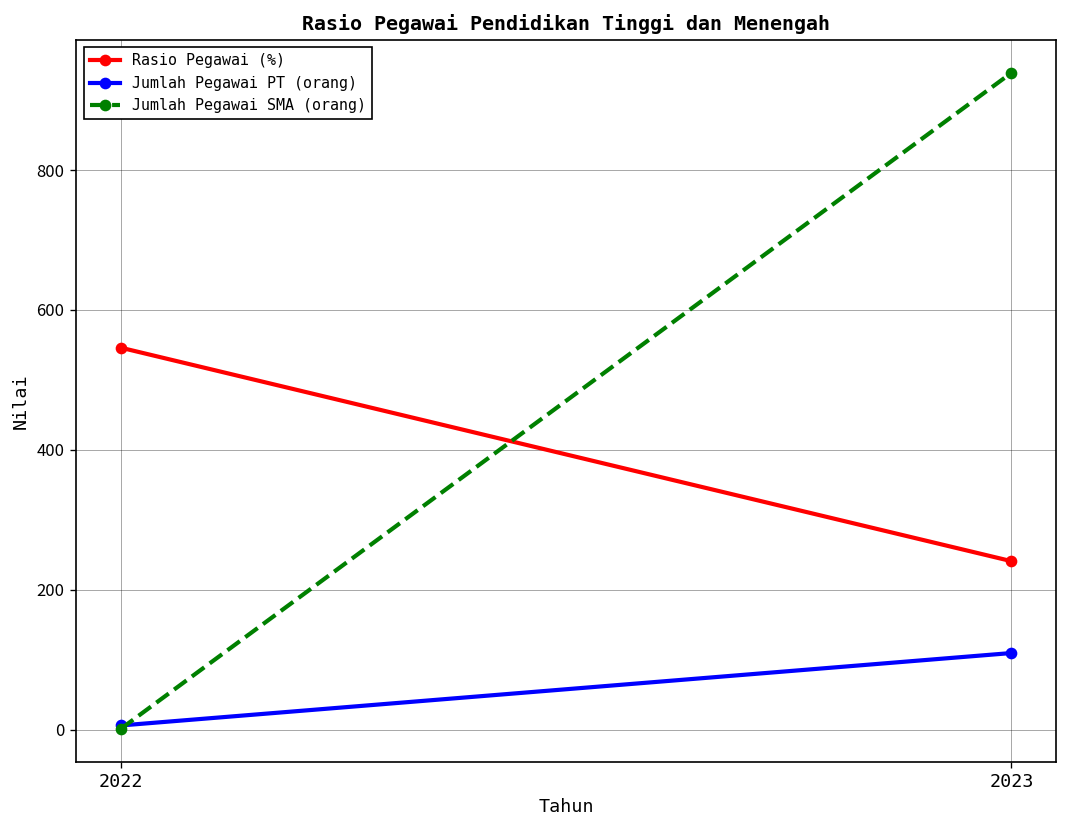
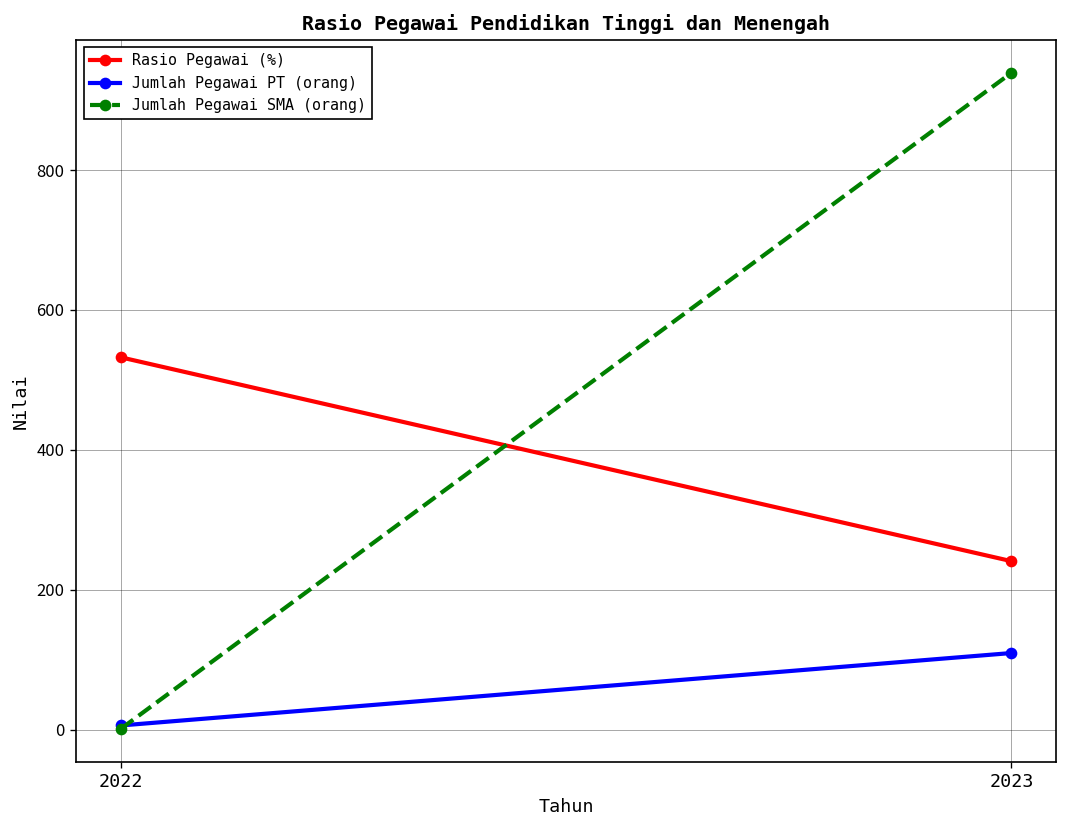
Rasio Pegawai (%), 2022: 550 -> 530
